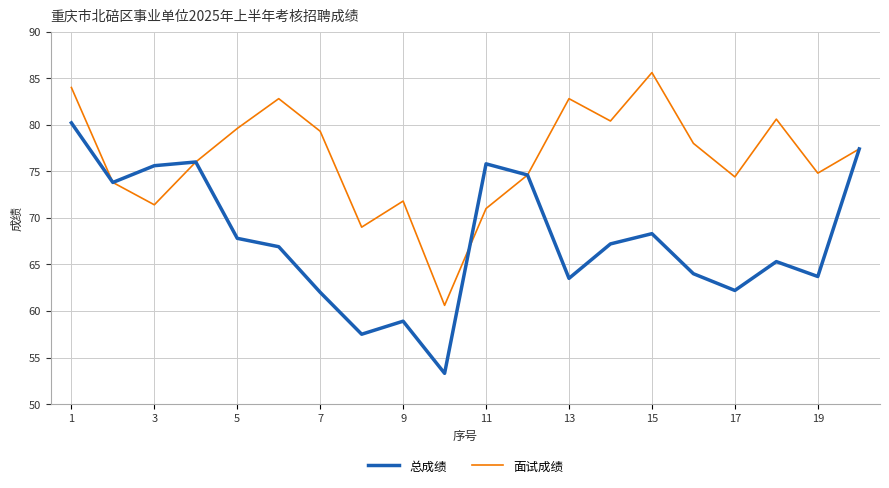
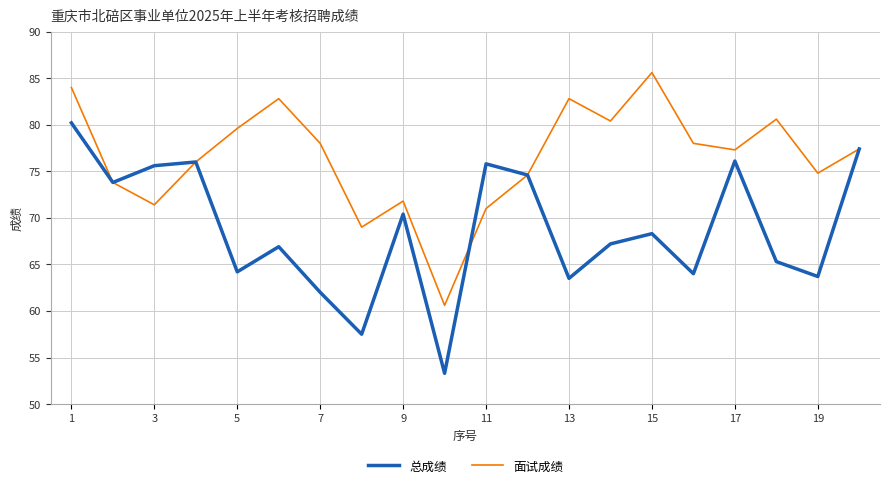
总成绩, 5: 68 -> 64
面试成绩, 7: 79 -> 78
总成绩, 9: 59 -> 70
总成绩, 17: 62 -> 76
面试成绩, 17: 74 -> 77
